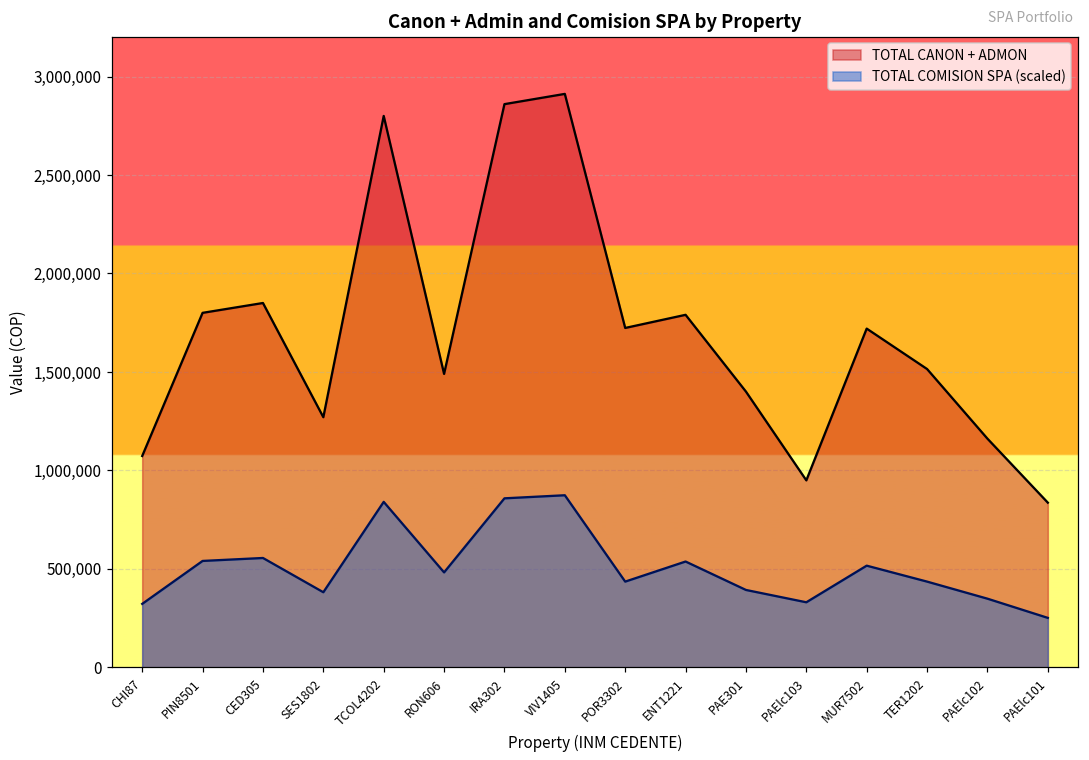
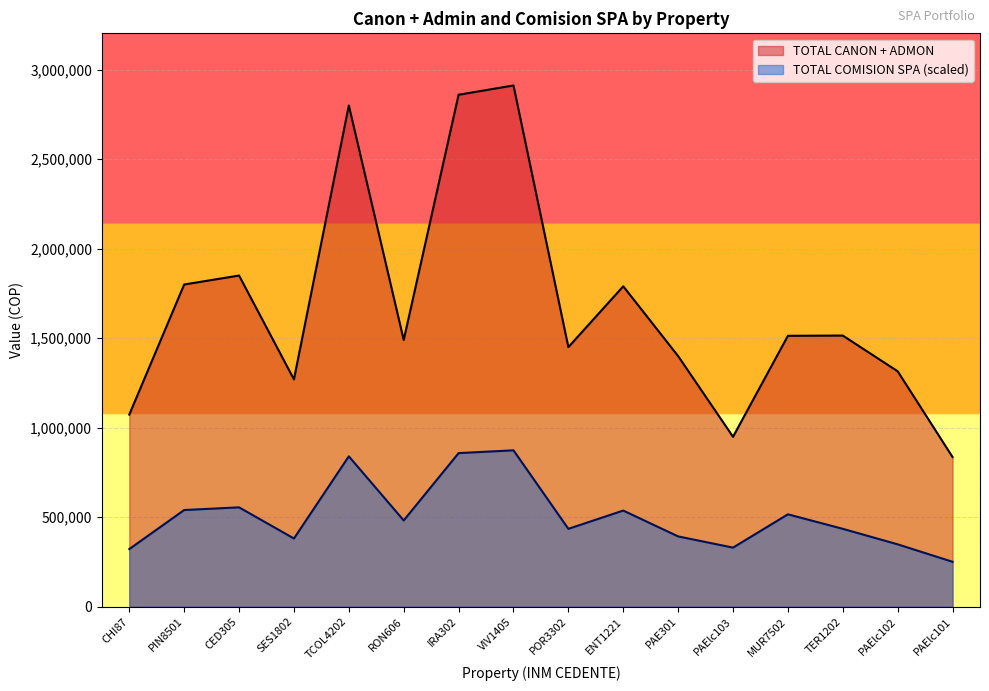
TOTAL CANON + ADMON, POR3302: 1,720,000 -> 1,450,000
TOTAL CANON + ADMON, MUR7502: 1,720,000 -> 1,510,000
TOTAL CANON + ADMON, PAElc102: 1,160,000 -> 1,320,000
